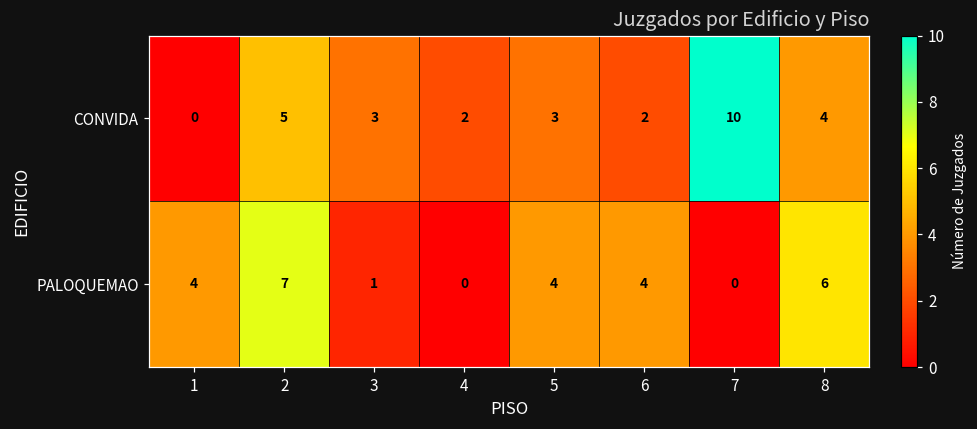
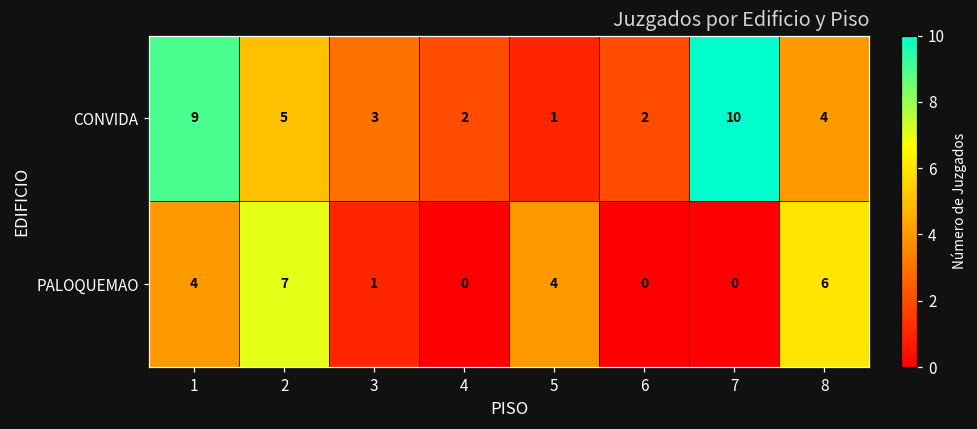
CONVIDA, 1: 0 -> 9
CONVIDA, 5: 3 -> 1
PALOQUEMAO, 6: 4 -> 0
